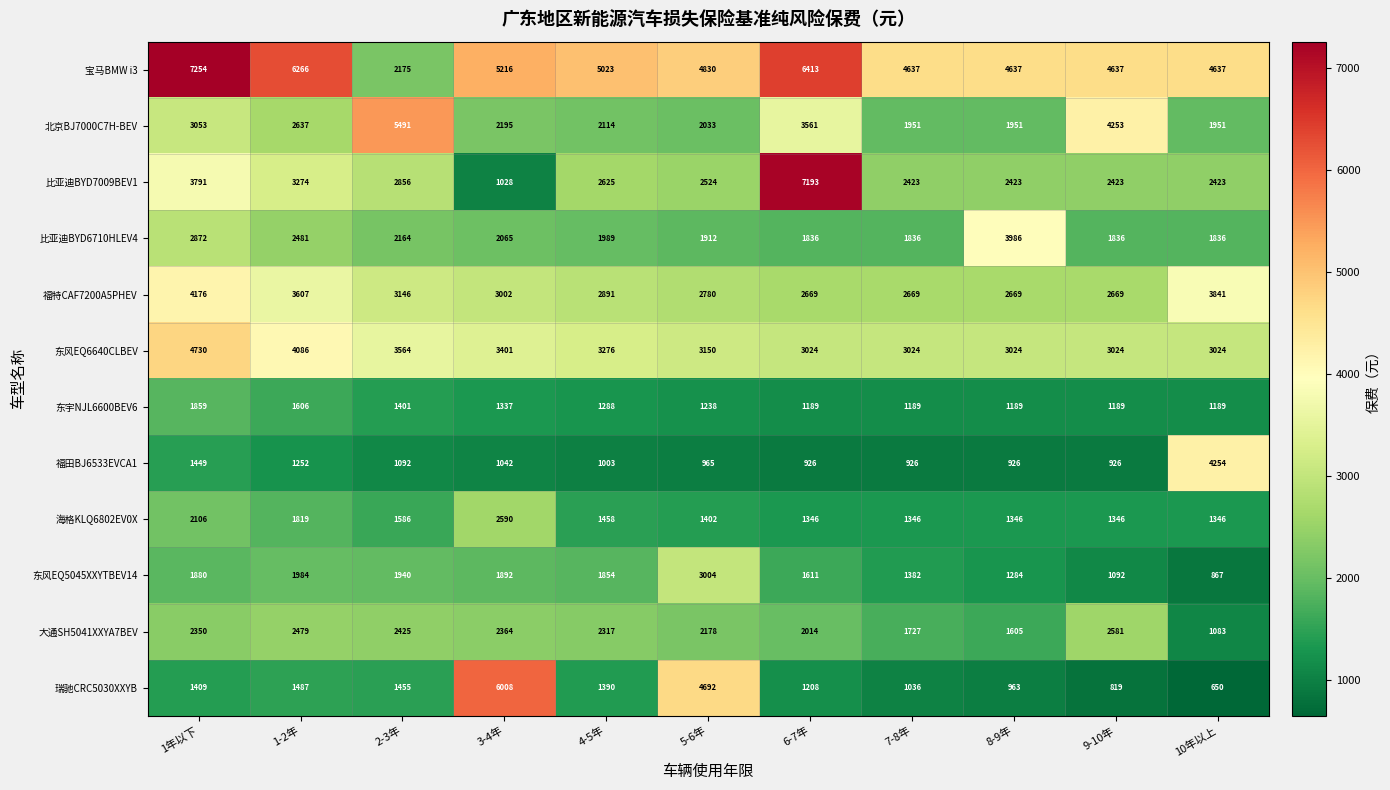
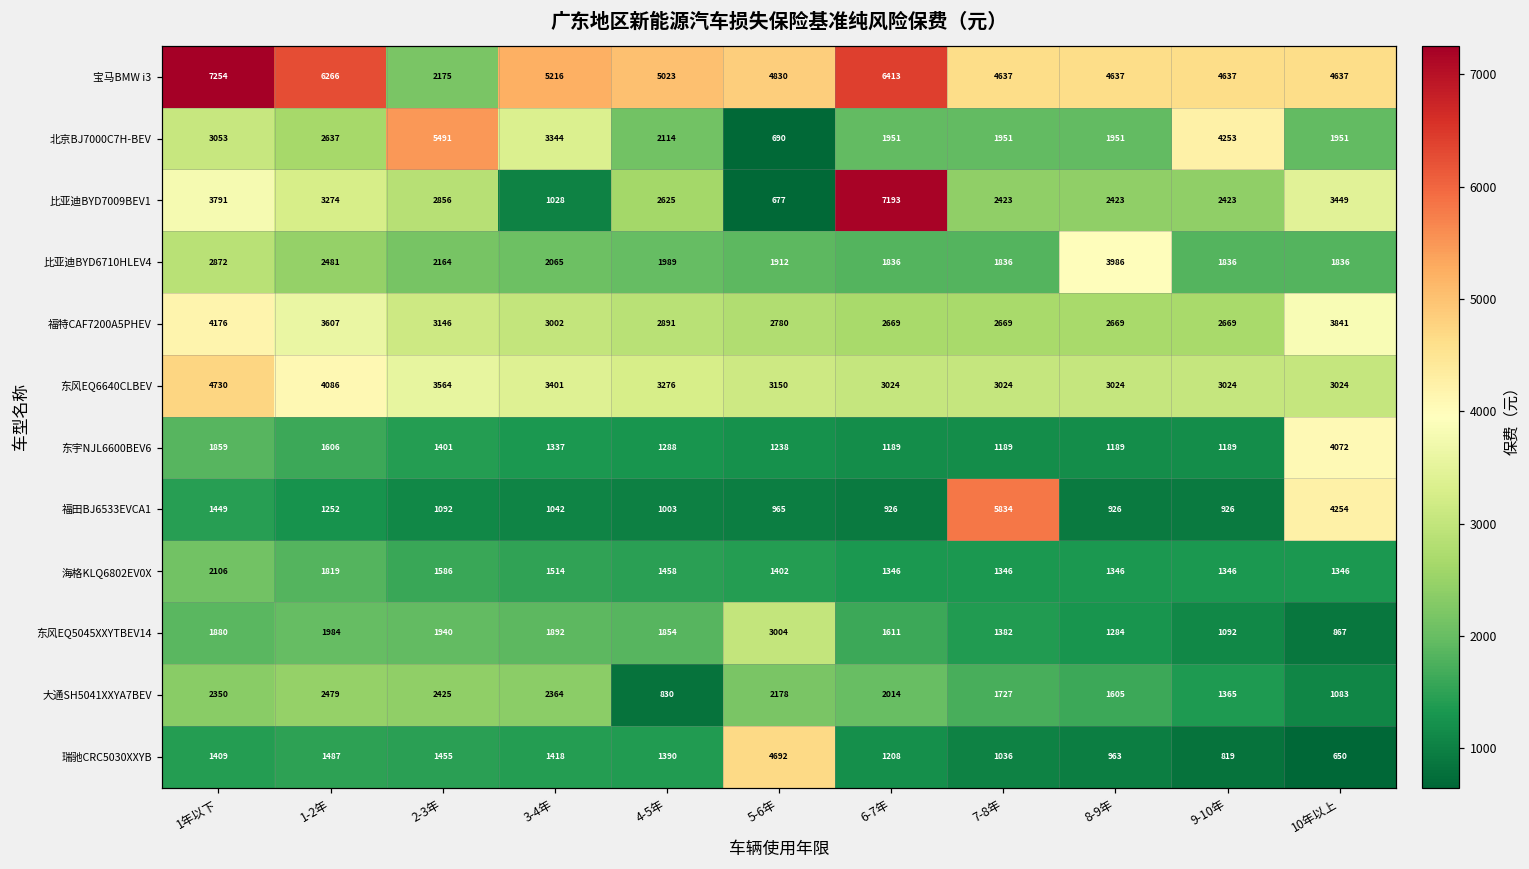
北京BJ7000C7H-BEV, 3-4年: 2195 -> 3344
北京BJ7000C7H-BEV, 5-6年: 2033 -> 690
北京BJ7000C7H-BEV, 6-7年: 3561 -> 1951
比亚迪BYD7009BEV1, 5-6年: 2524 -> 677
比亚迪BYD7009BEV1, 10年以上: 2423 -> 3449
东宇NJL6600BEV6, 10年以上: 1189 -> 4072
福田BJ6533EVCA1, 7-8年: 926 -> 5834
海格KLQ6802EV0X, 3-4年: 2590 -> 1514
大通SH5041XXYA7BEV, 4-5年: 2317 -> 830
大通SH5041XXYA7BEV, 9-10年: 2581 -> 1365
瑞驰CRC5030XXYB, 3-4年: 6008 -> 1418
